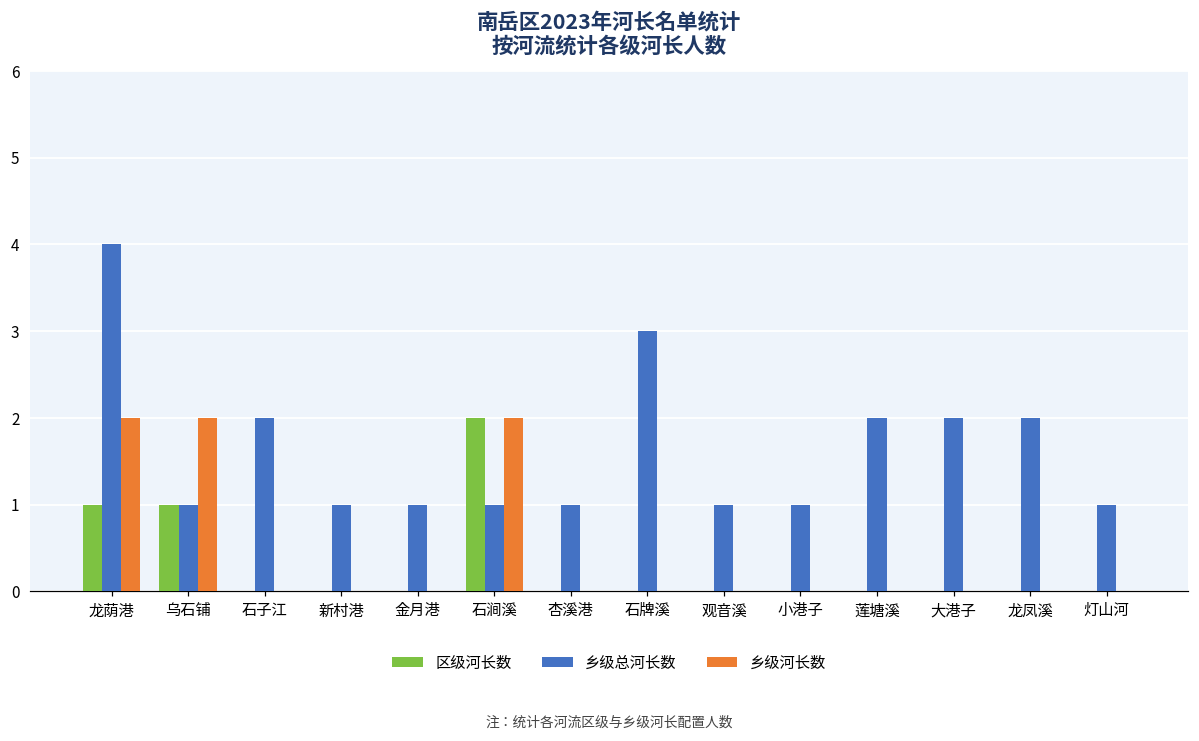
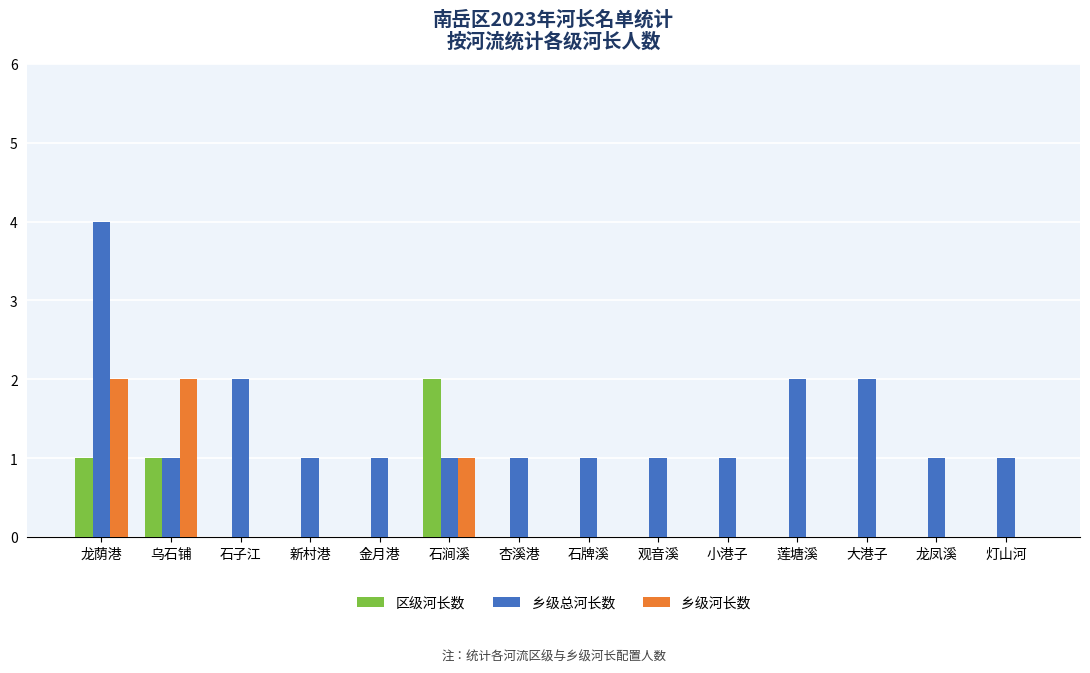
乡级河长数, 石涧溪: 2 -> 1
乡级总河长数, 石牌溪: 3 -> 1
乡级总河长数, 龙凤溪: 2 -> 1
